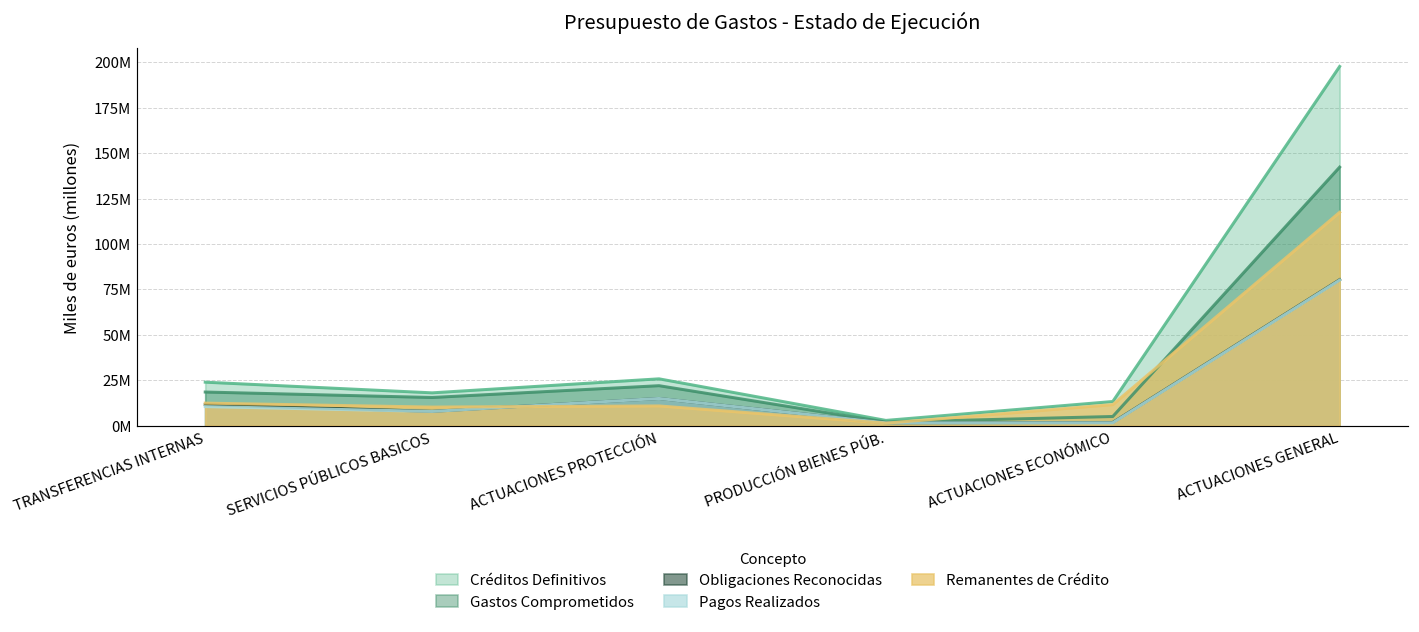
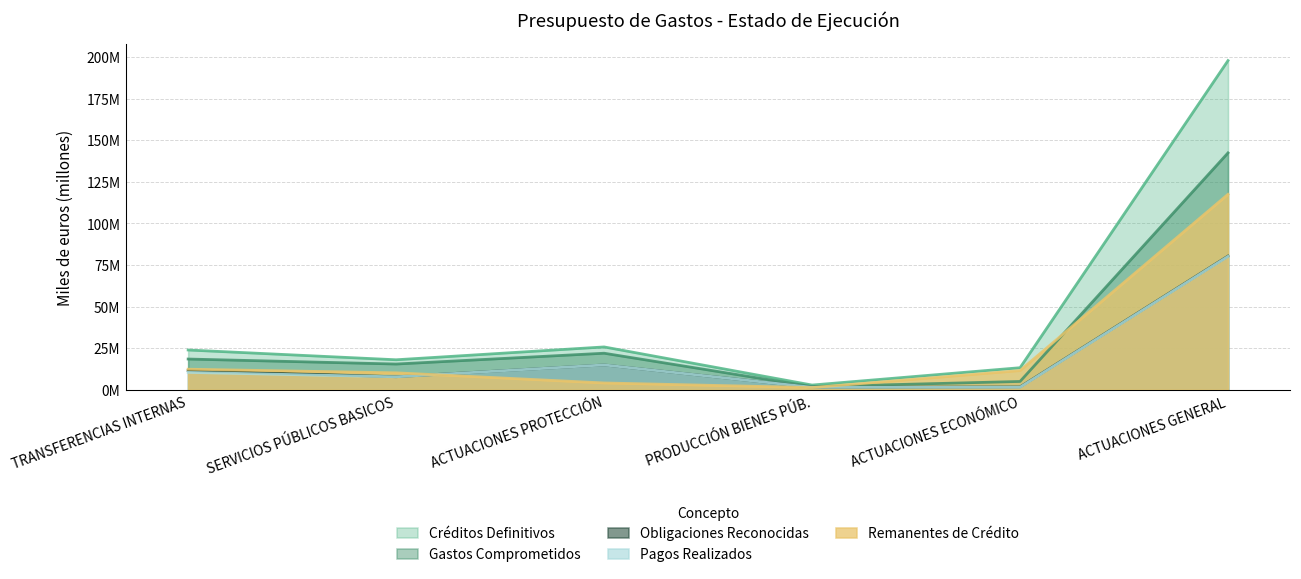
Remanentes de Crédito, ACTUACIONES PROTECCIÓN: 11000000 -> 4000000
